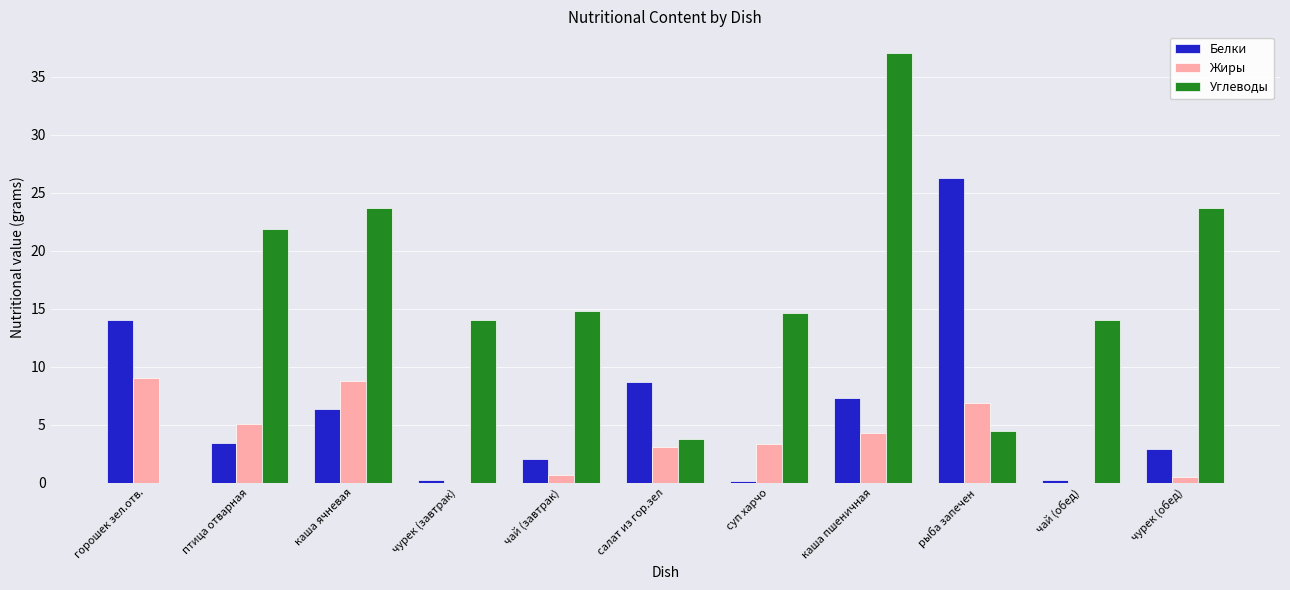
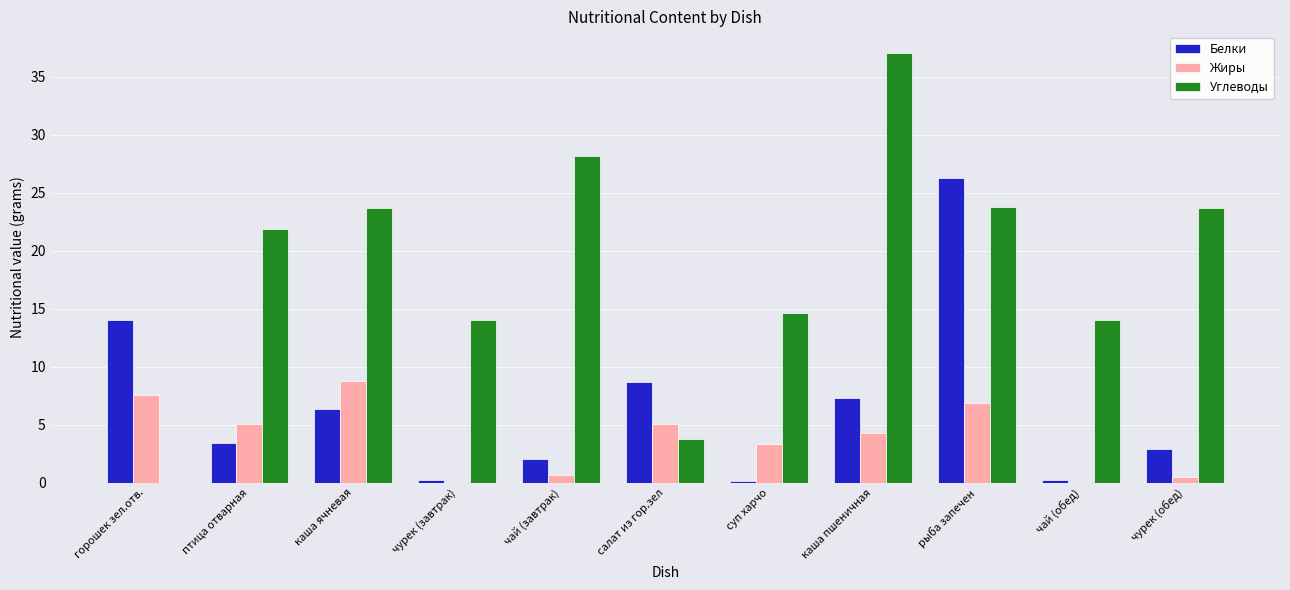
Жиры, горошек зел.отв.: 9.1 -> 7.6
Углеводы, чай (завтрак): 14.8 -> 28.1
Жиры, салат из гор.зел: 3.1 -> 5.1
Углеводы, рыба запечен: 4.5 -> 23.8
